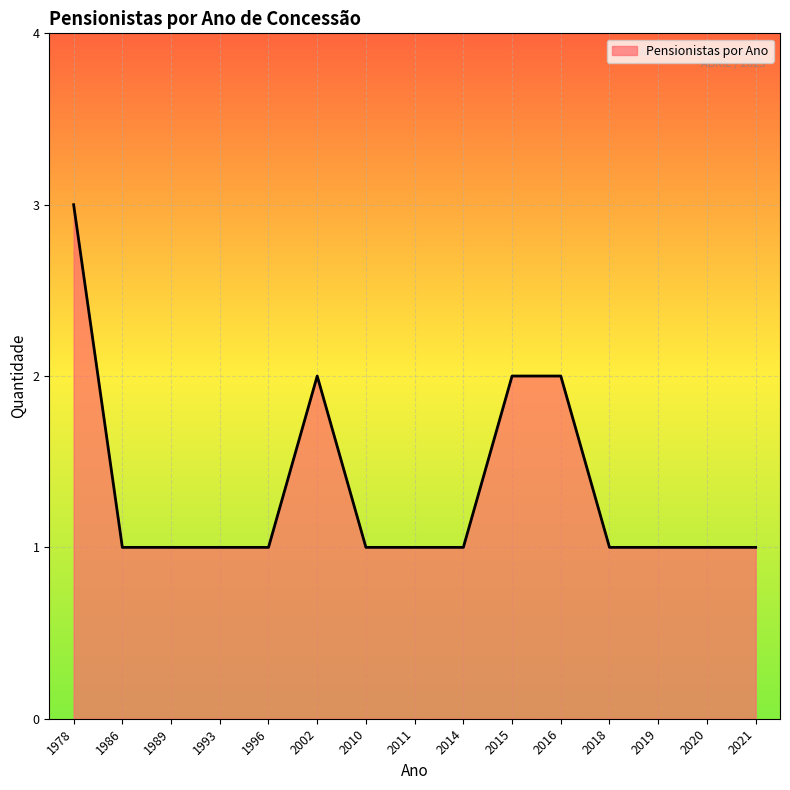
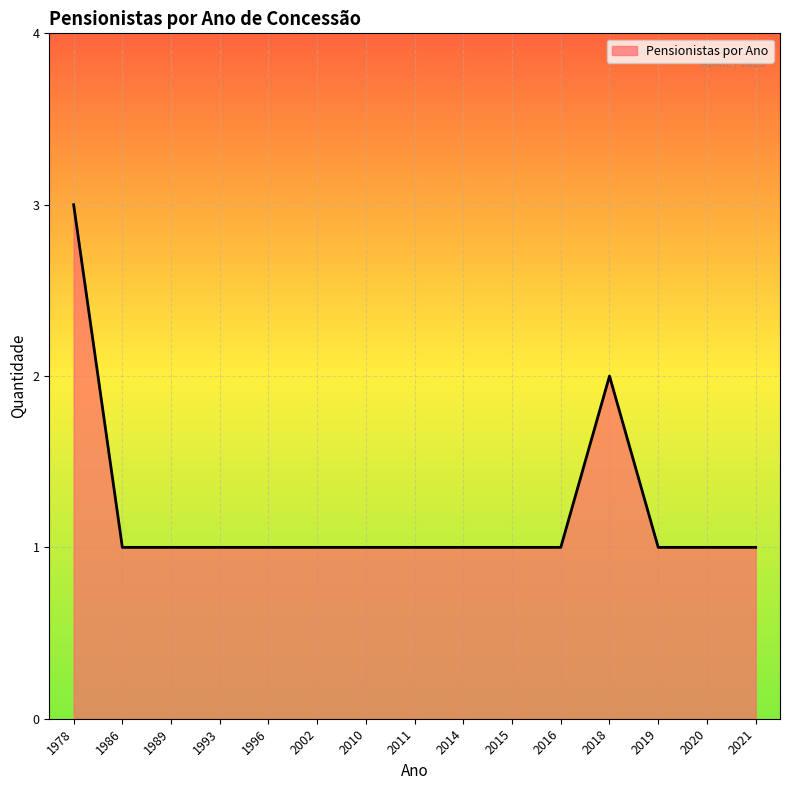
2002: 2 -> 1
2015: 2 -> 1
2016: 2 -> 1
2018: 1 -> 2
